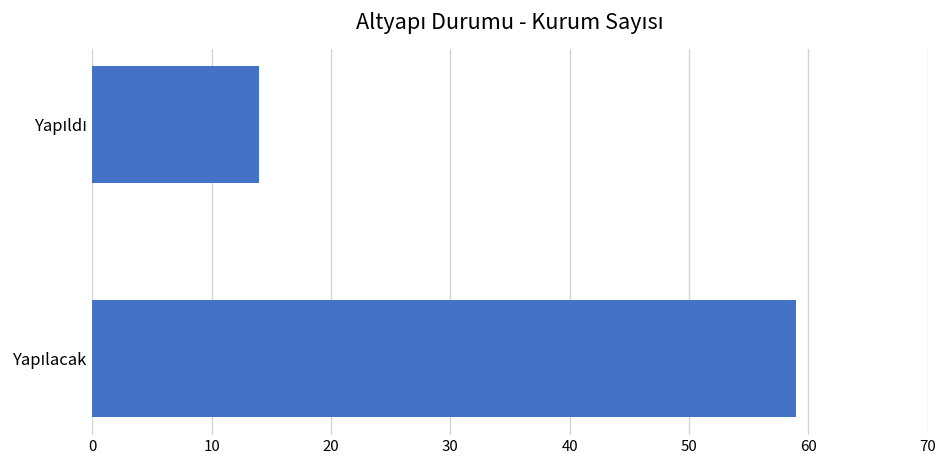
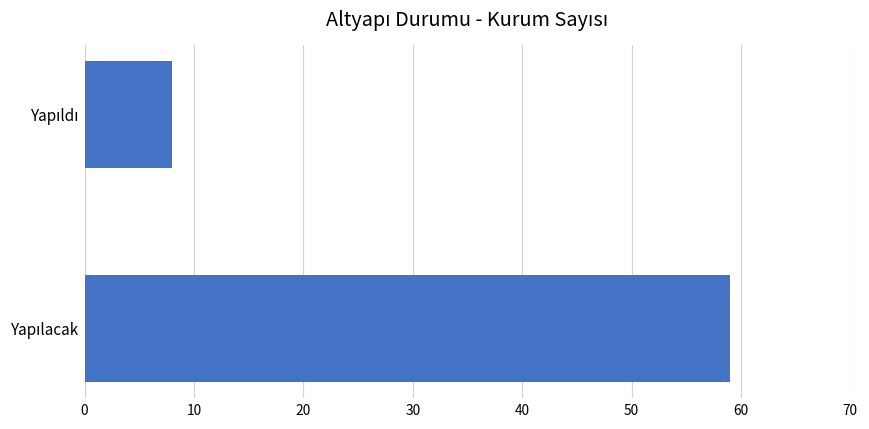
Yapıldı: 14 -> 8
